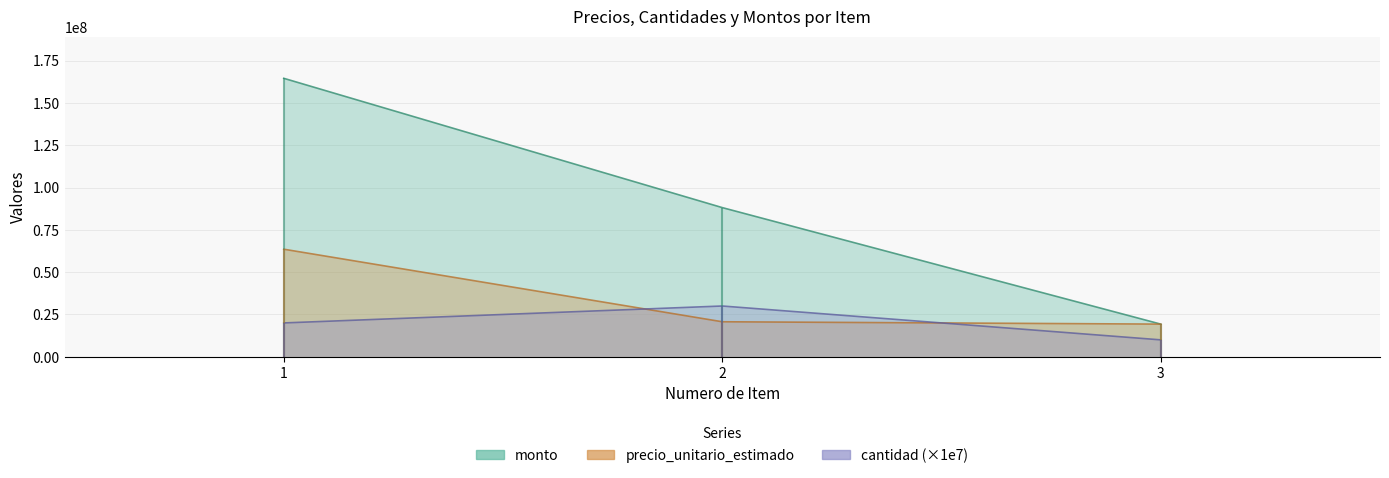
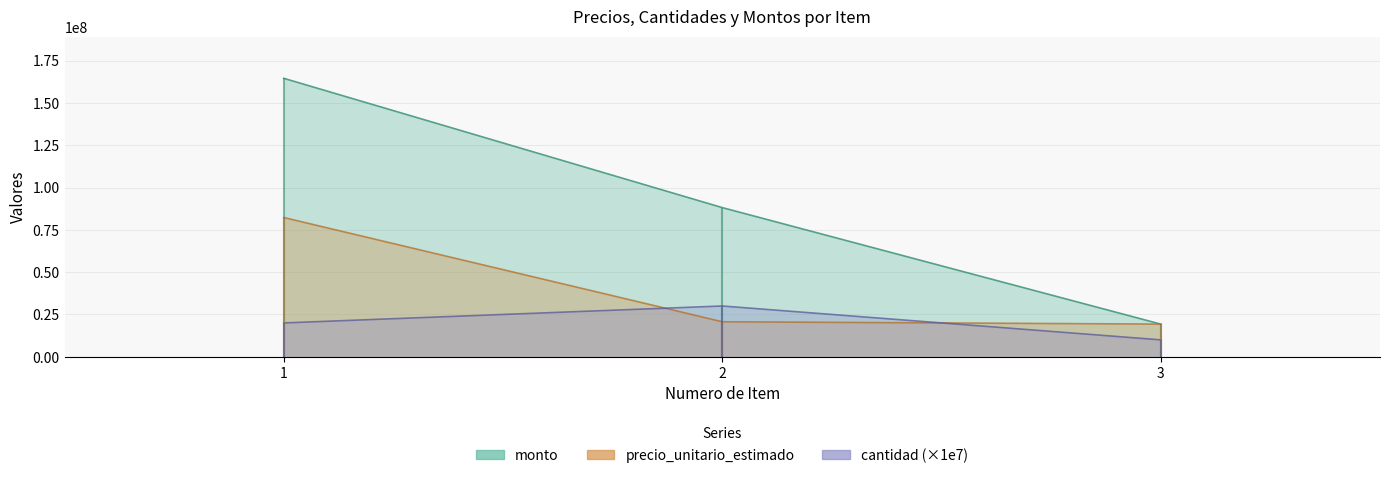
precio_unitario_estimado, 1: 64000000 -> 82000000
